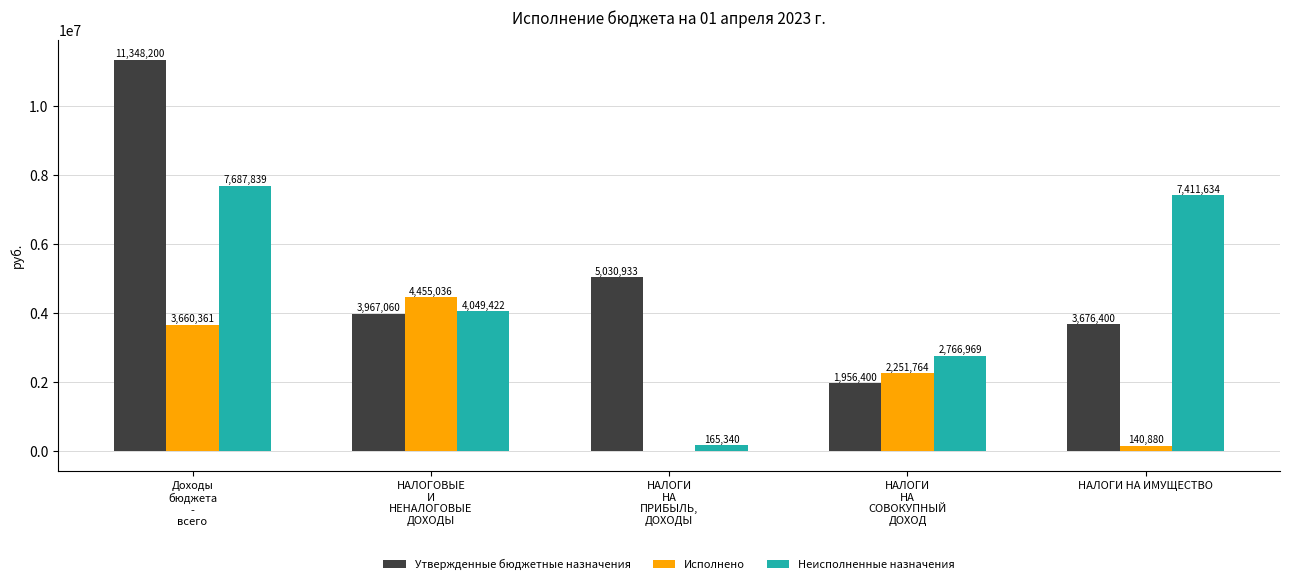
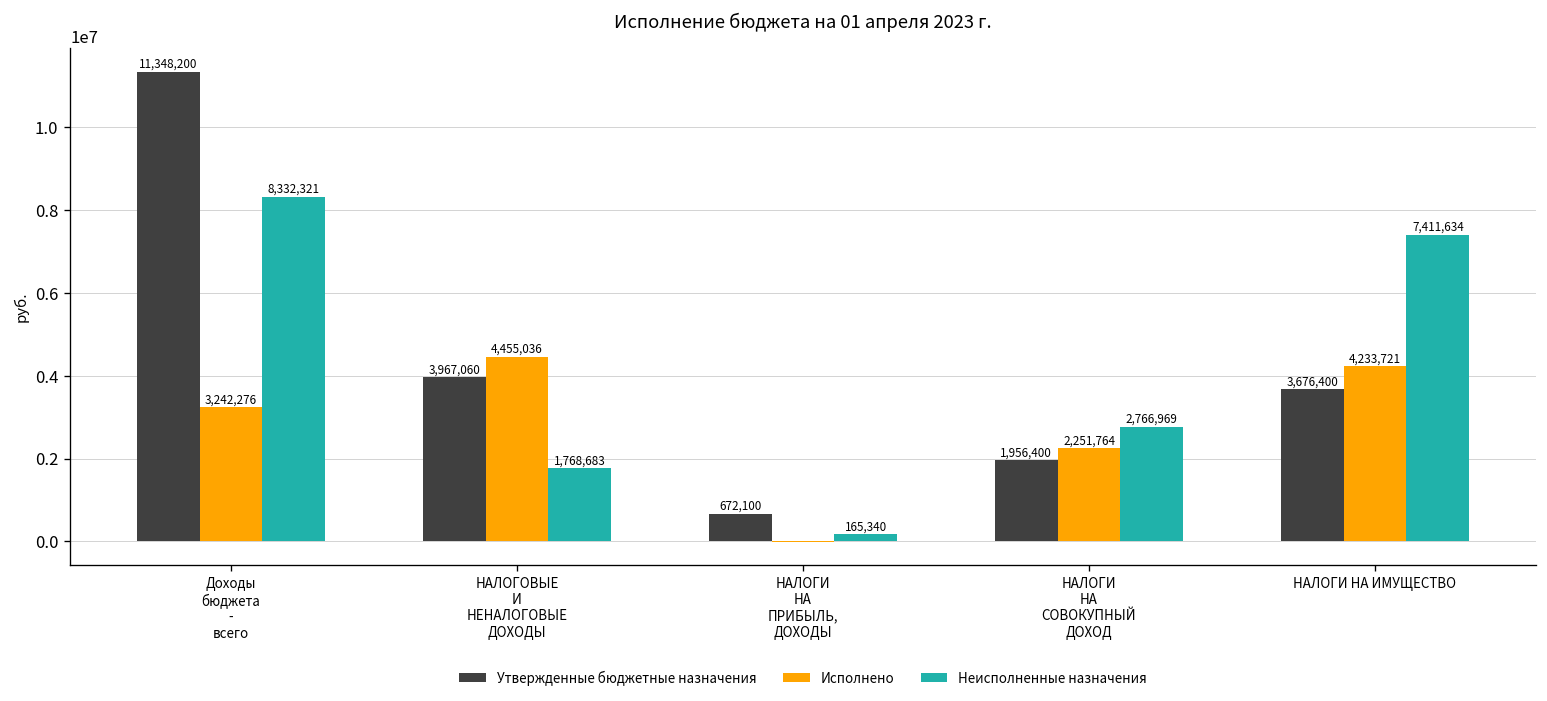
Исполнено, Доходы бюджета - всего: 3,660,361 -> 3,242,276
Неисполненные назначения, Доходы бюджета - всего: 7,687,839 -> 8,332,321
Неисполненные назначения, НАЛОГОВЫЕ И НЕНАЛОГОВЫЕ ДОХОДЫ: 4,049,422 -> 1,768,683
Утвержденные бюджетные назначения, НАЛОГИ НА ПРИБЫЛЬ, ДОХОДЫ: 5,030,933 -> 672,100
Исполнено, НАЛОГИ НА ИМУЩЕСТВО: 140,880 -> 4,233,721
